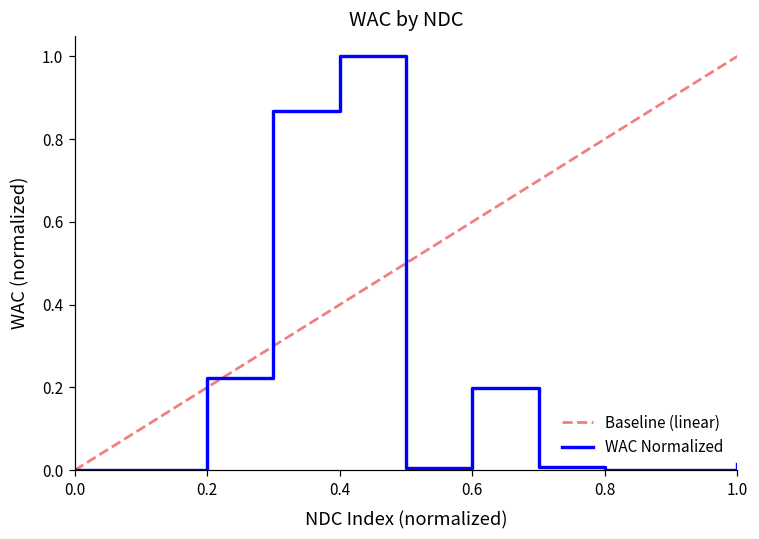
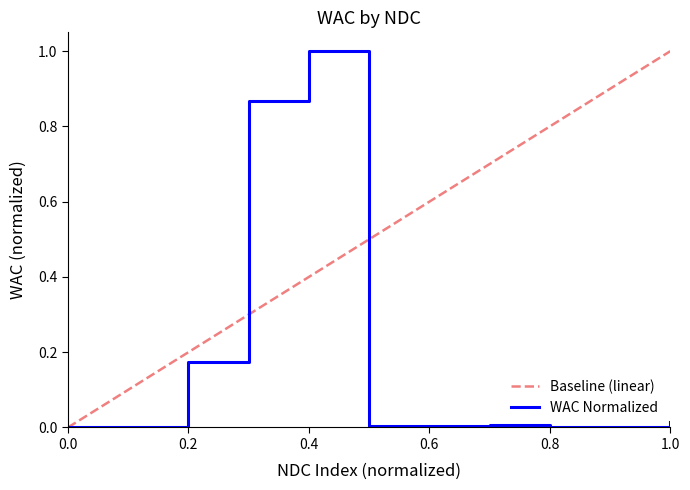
WAC Normalized, 0.2: 0.22 -> 0.17
WAC Normalized, 0.6: 0.20 -> 0.00
